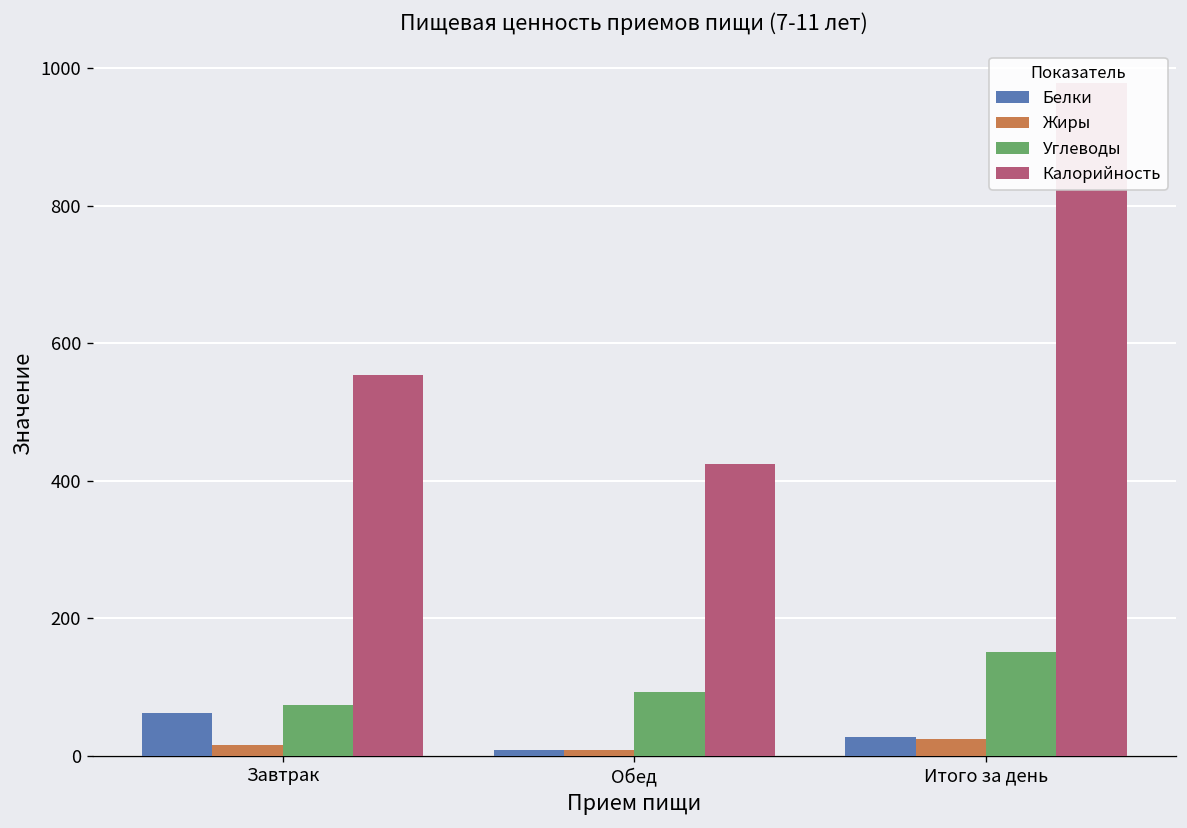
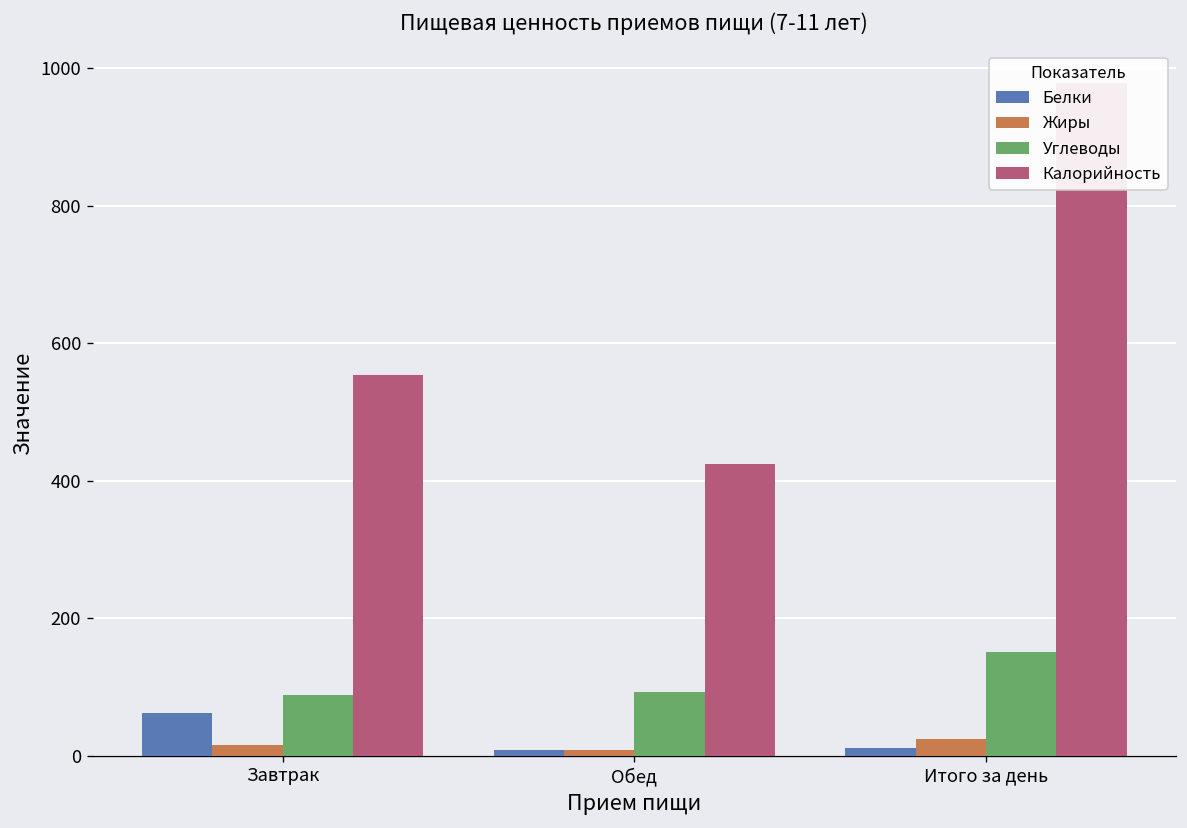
Углеводы, Завтрак: 70 -> 90
Белки, Итого за день: 30 -> 10
